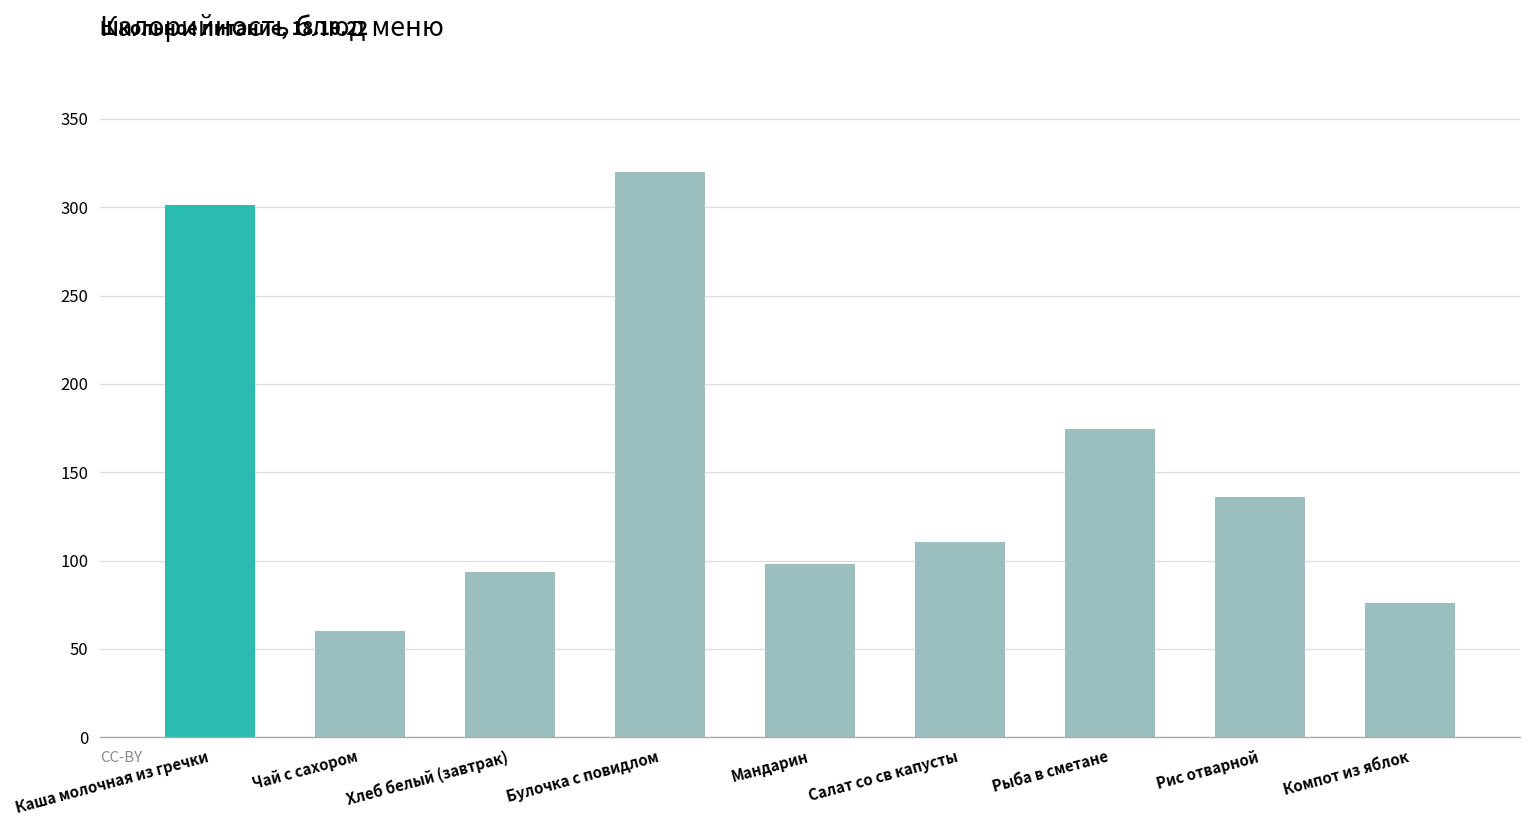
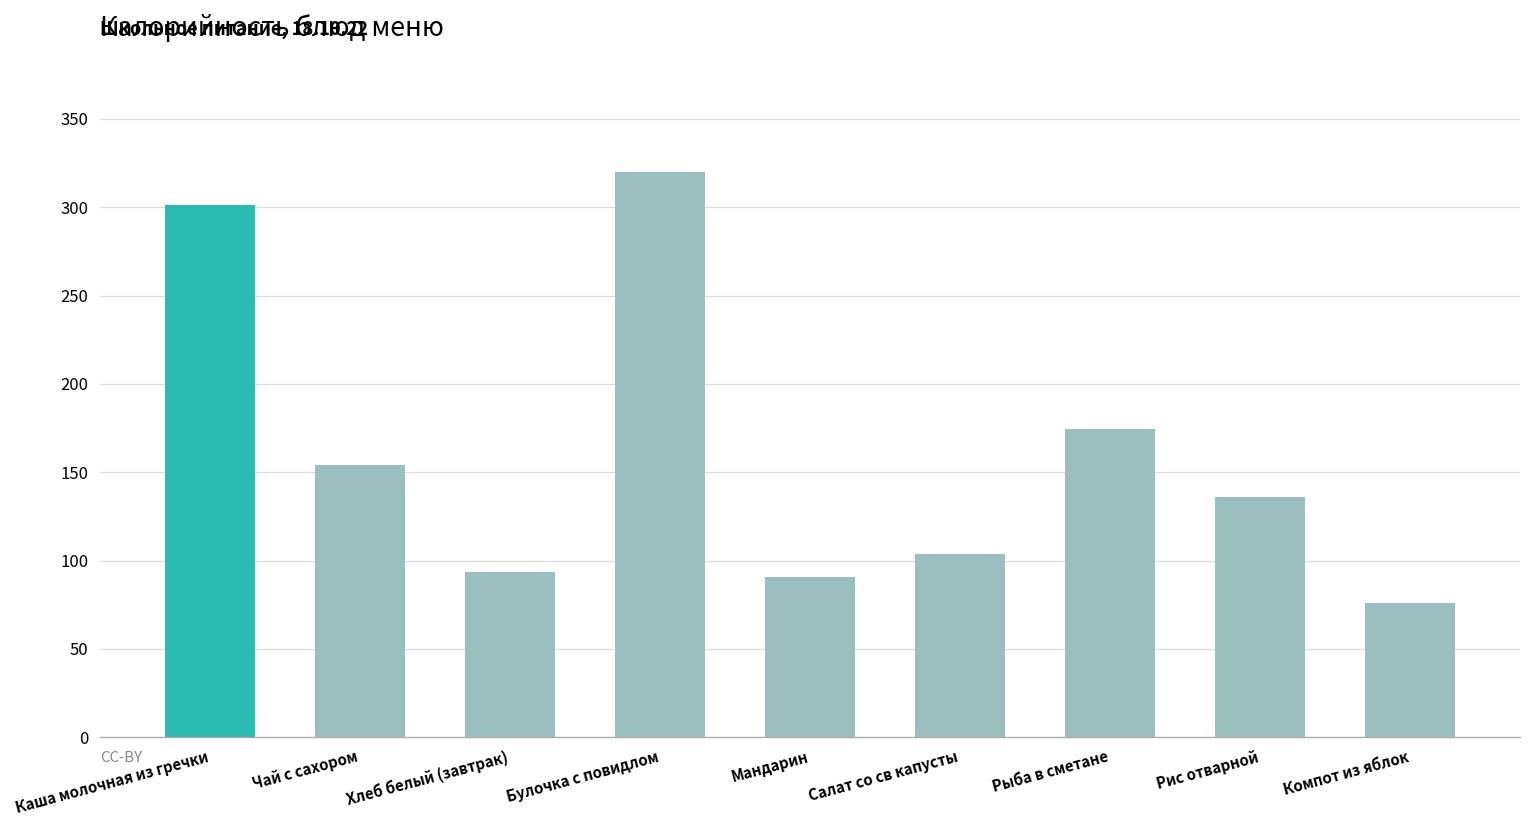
Чай с сахором: 60 -> 154
Мандарин: 98 -> 91
Салат со св капусты: 110 -> 104
